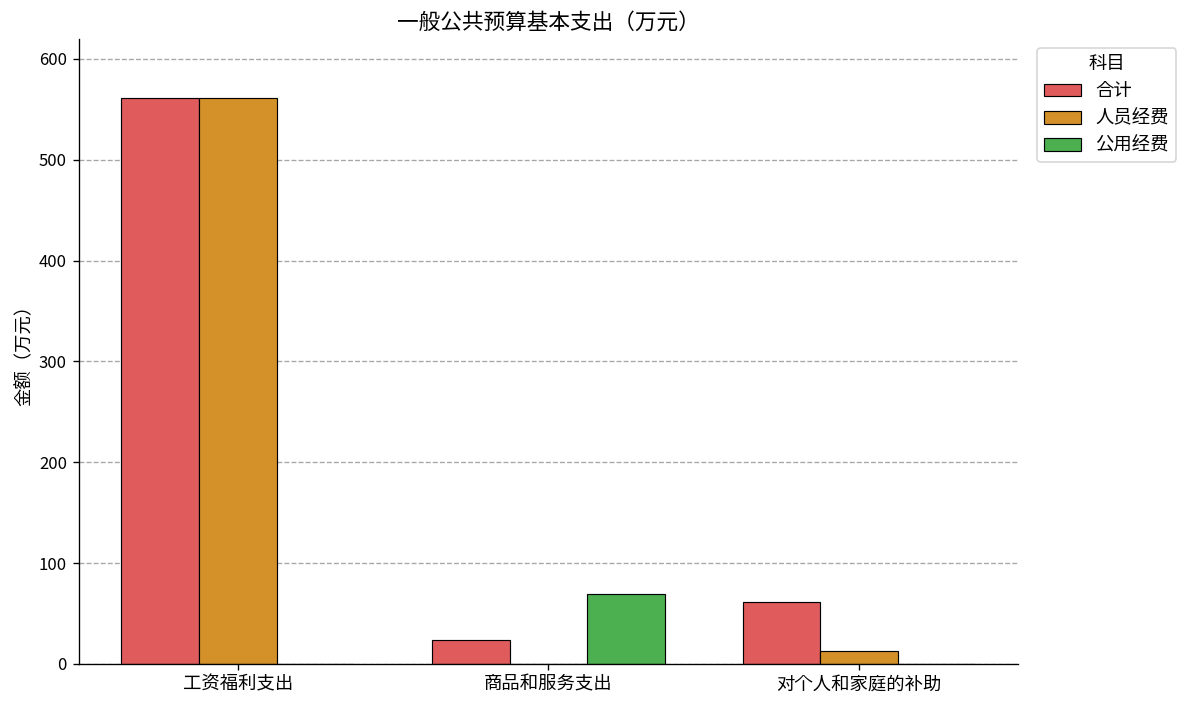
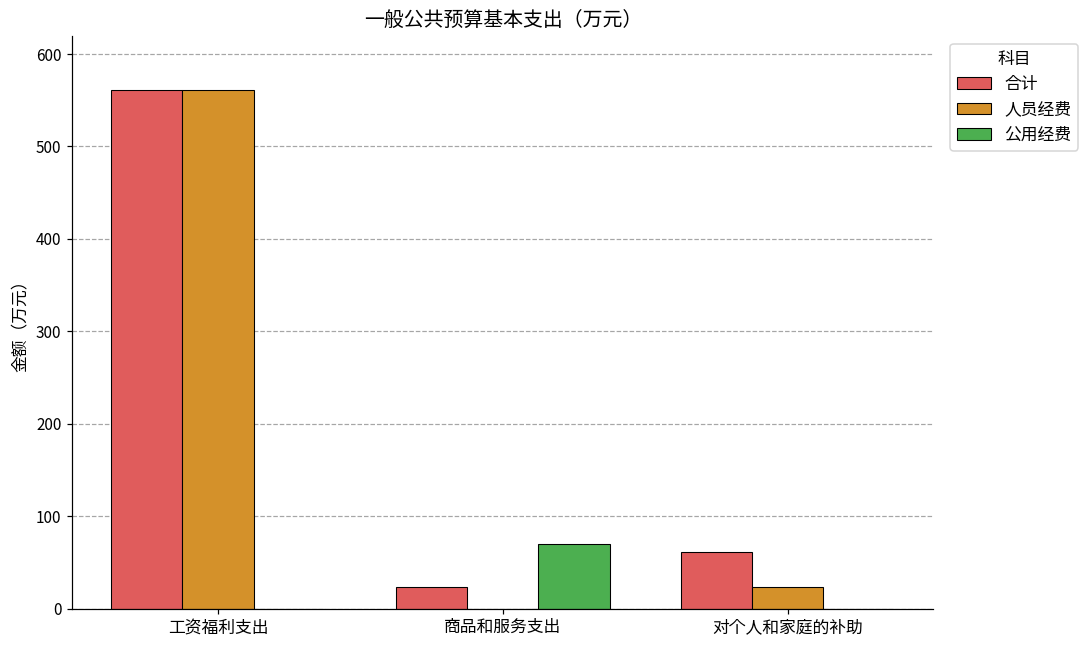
人员经费, 对个人和家庭的补助: 10 -> 20
